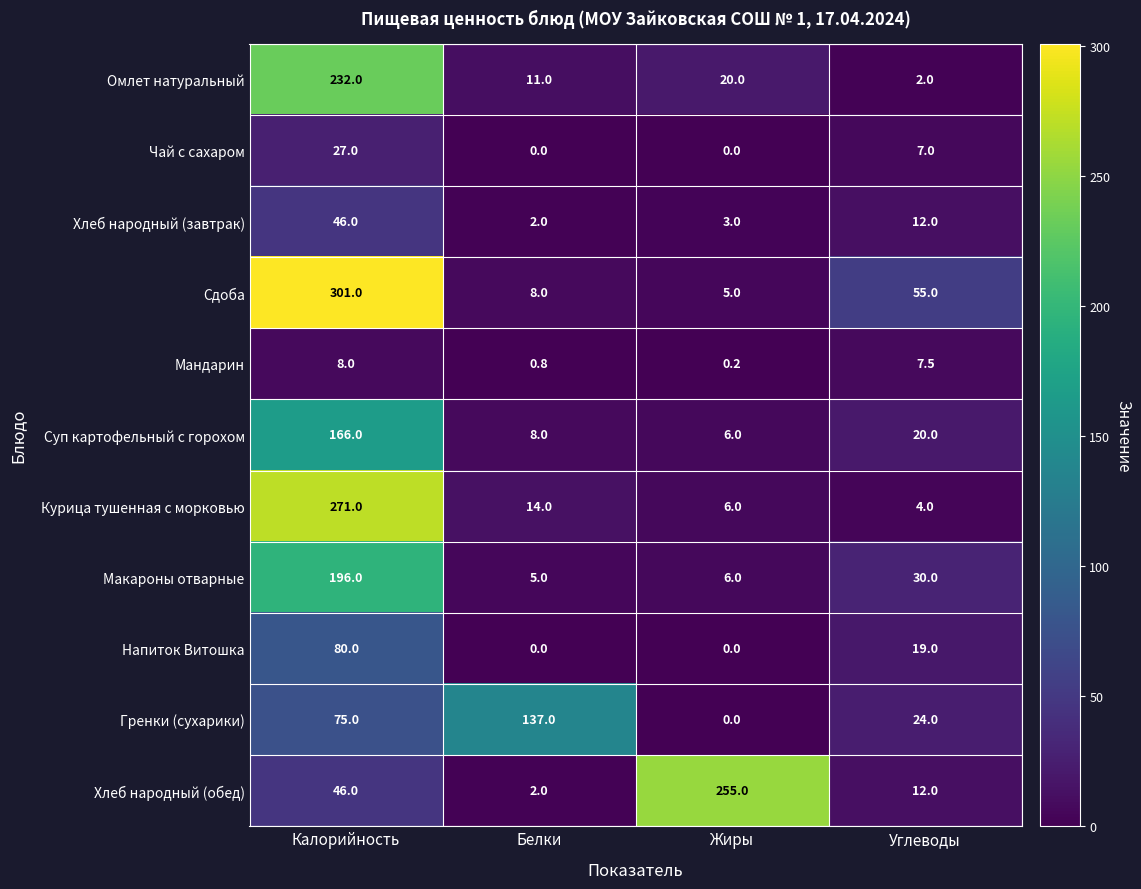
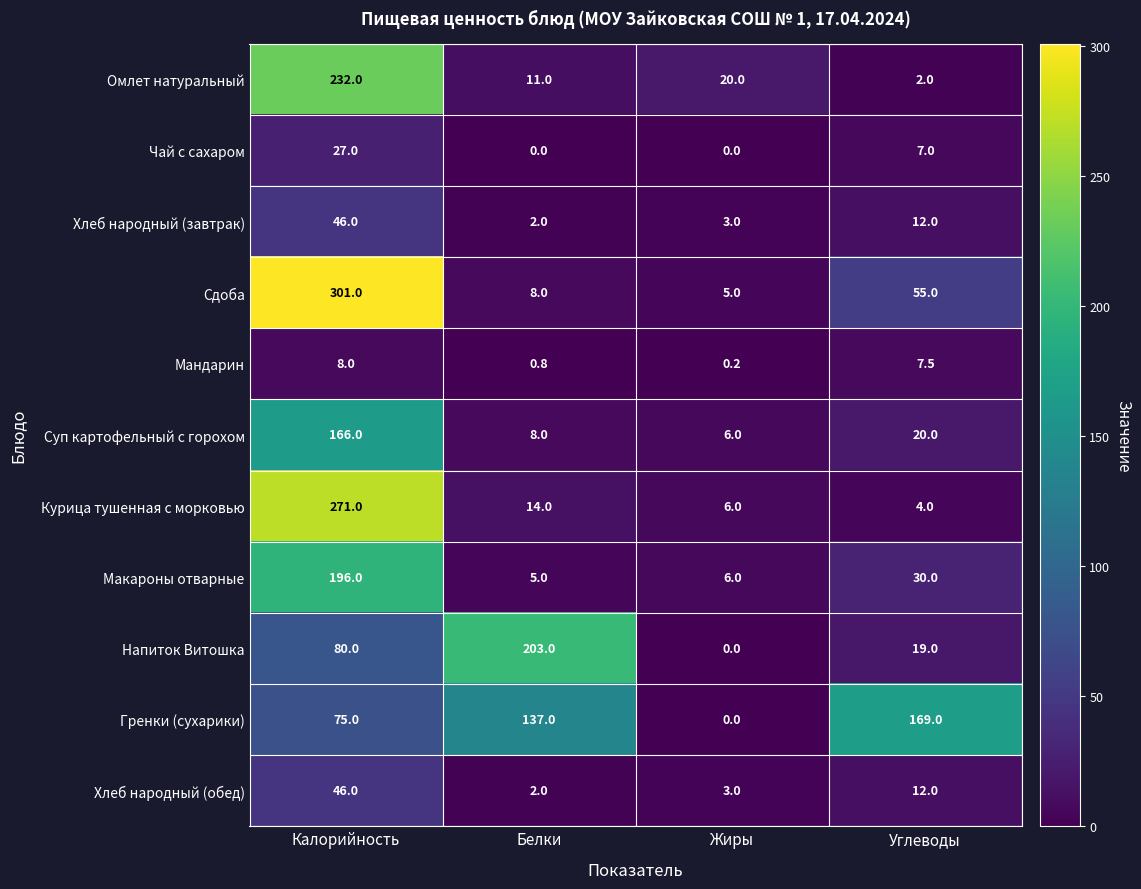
Напиток Витошка, Белки: 0.0 -> 203.0
Гренки (сухарики), Углеводы: 24.0 -> 169.0
Хлеб народный (обед), Жиры: 255.0 -> 3.0
